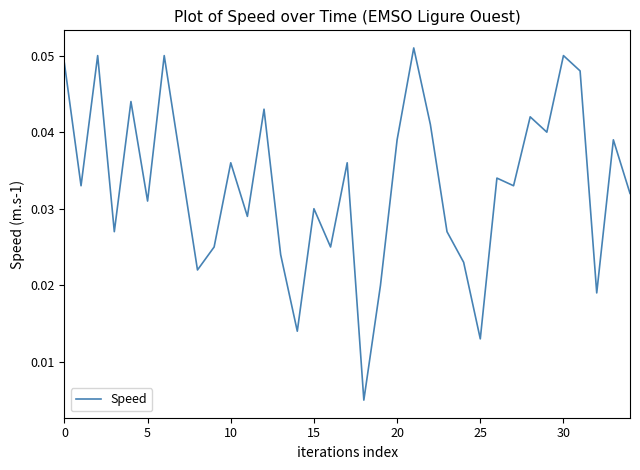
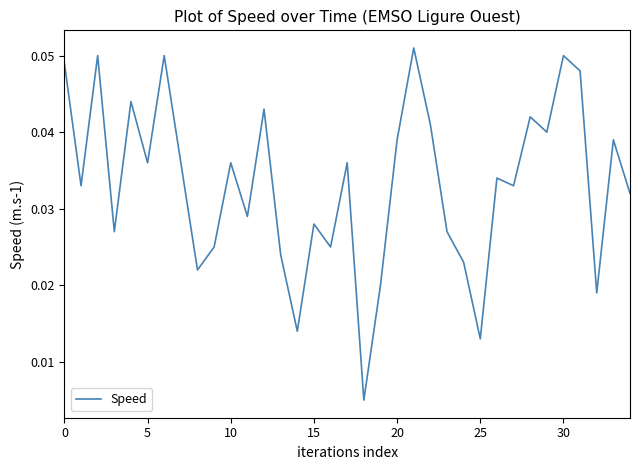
5: 0.031 -> 0.036
15: 0.030 -> 0.028
